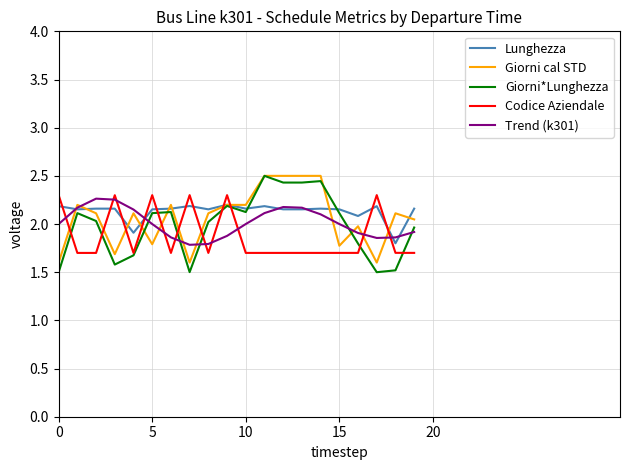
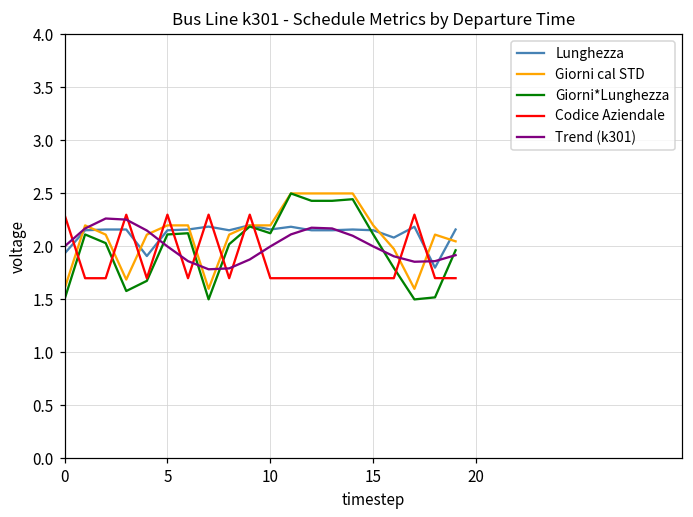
Lunghezza, 0: 2.2 -> 1.9
Giorni cal STD, 5: 1.8 -> 2.2
Giorni cal STD, 15: 1.8 -> 2.2
